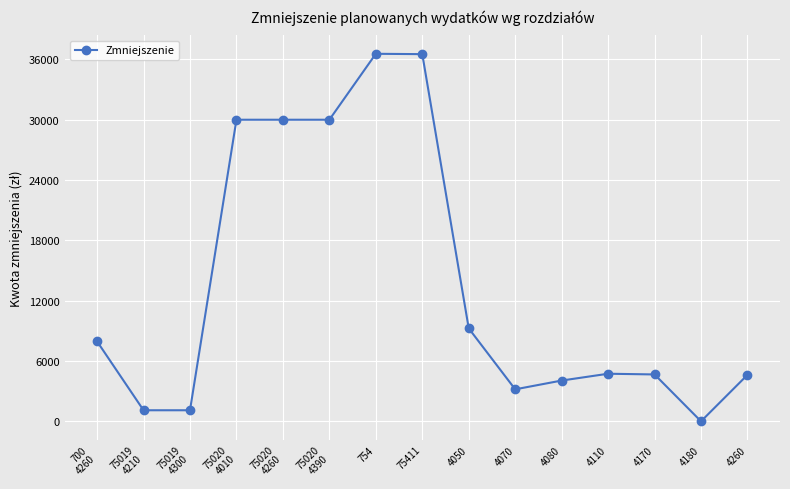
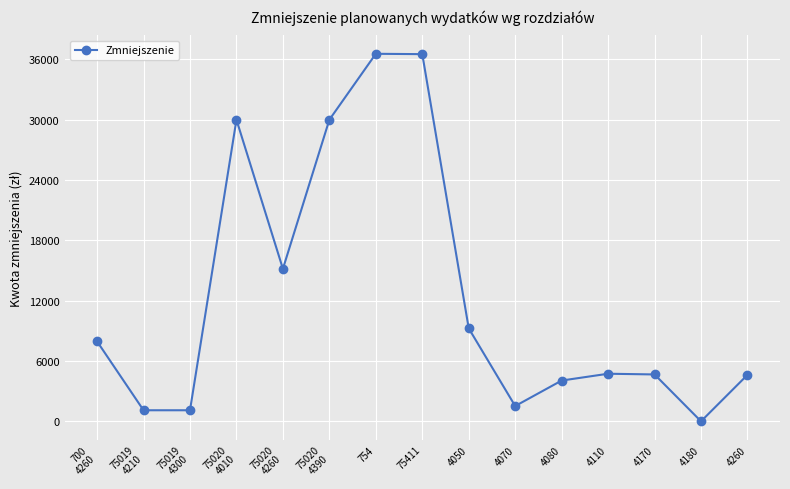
75020 4260: 30000 -> 15200
4070: 3200 -> 1500
